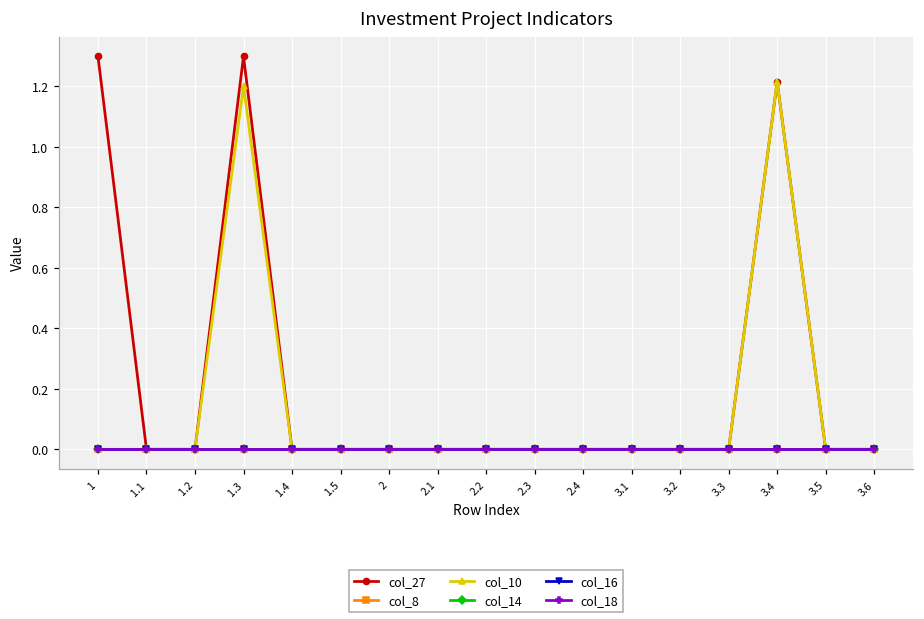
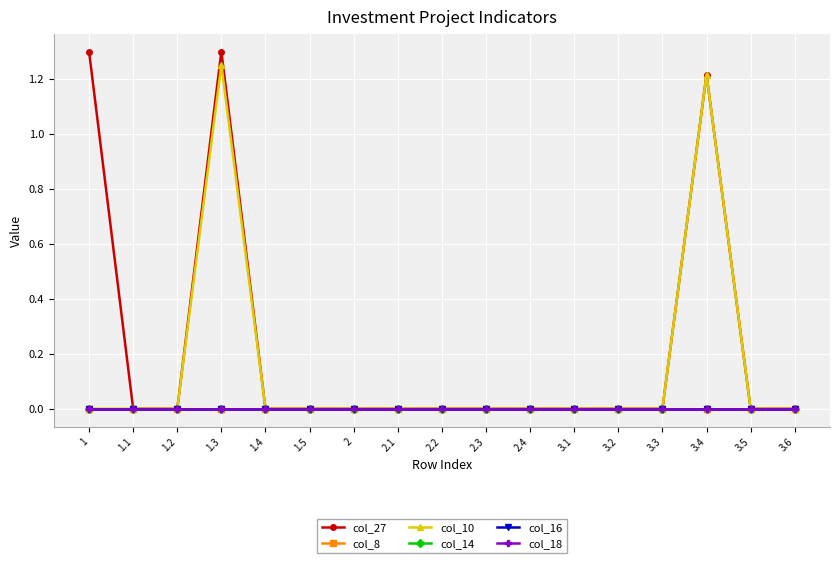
col_10, 1.3: 1.20 -> 1.25
